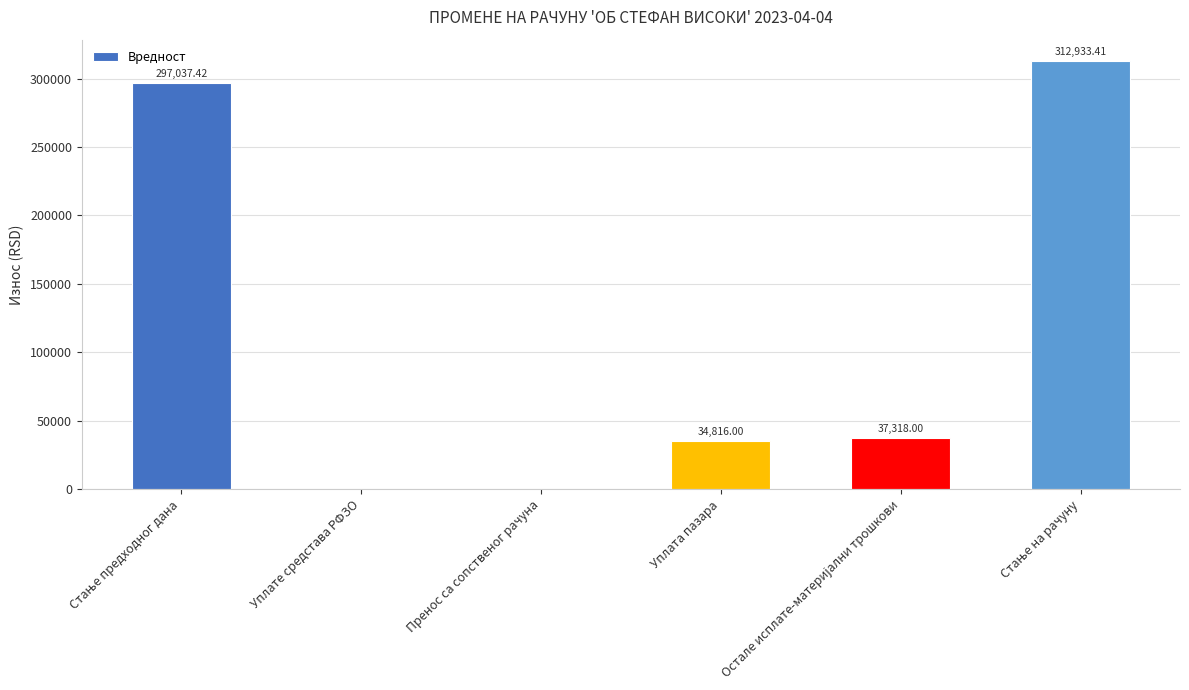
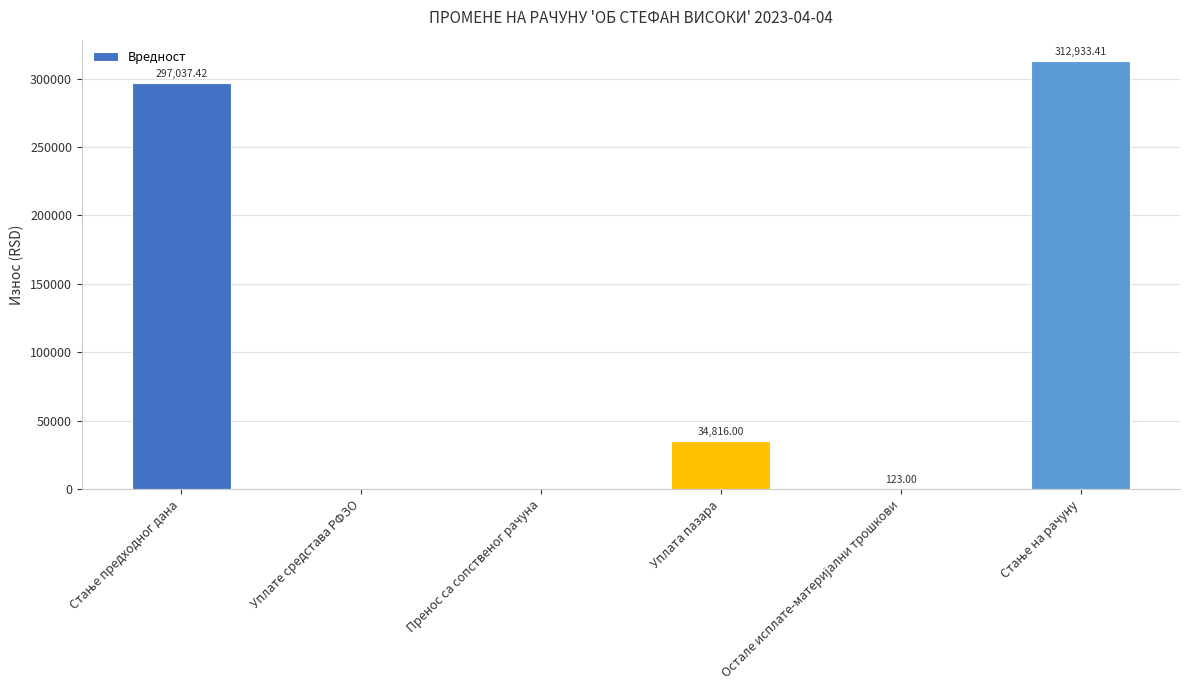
Остале исплате-материјални трошкови: 37,318.00 -> 123.00
